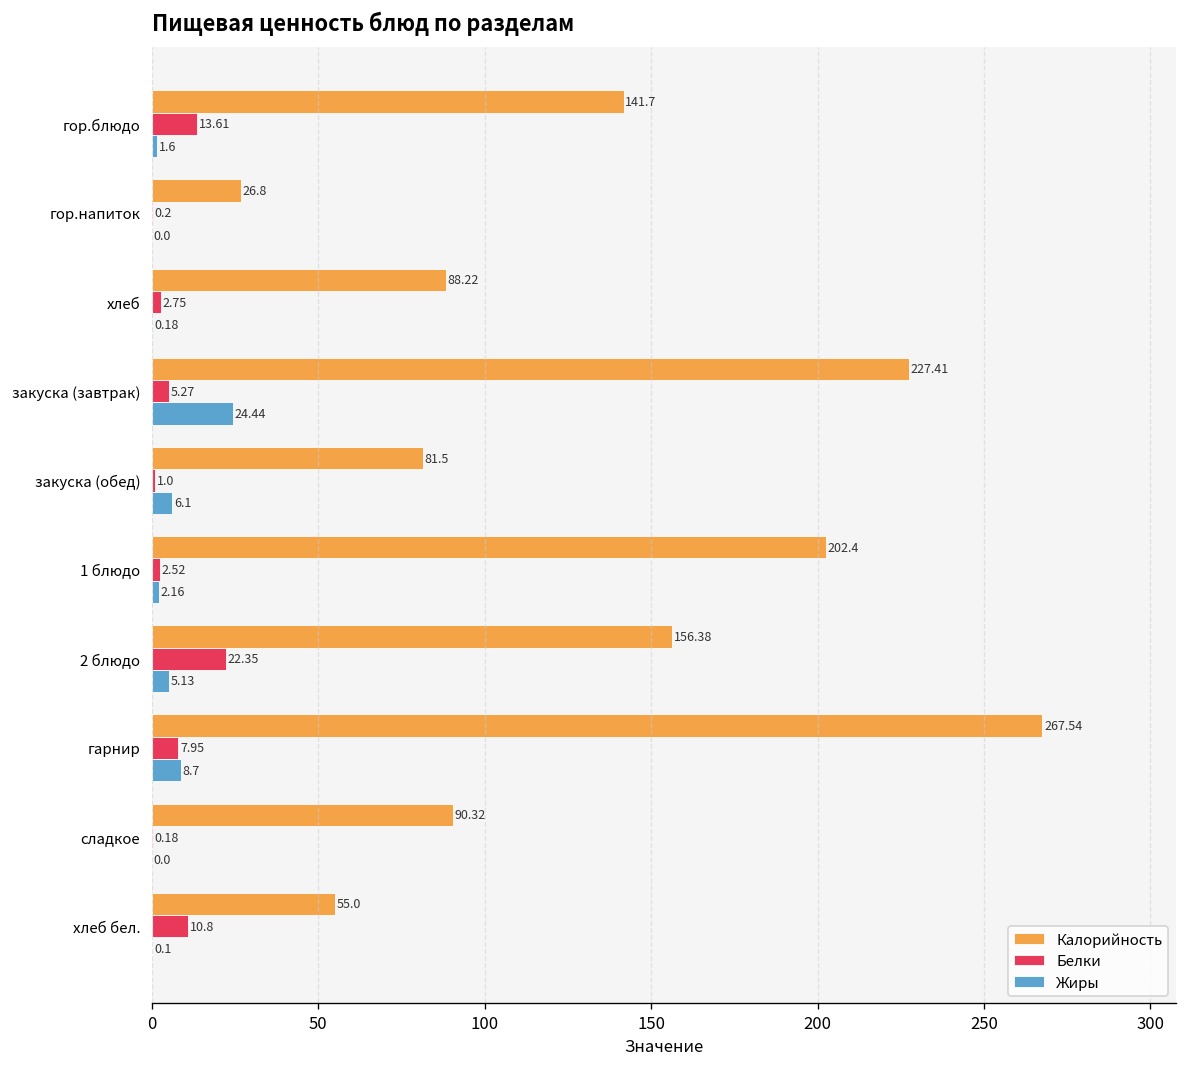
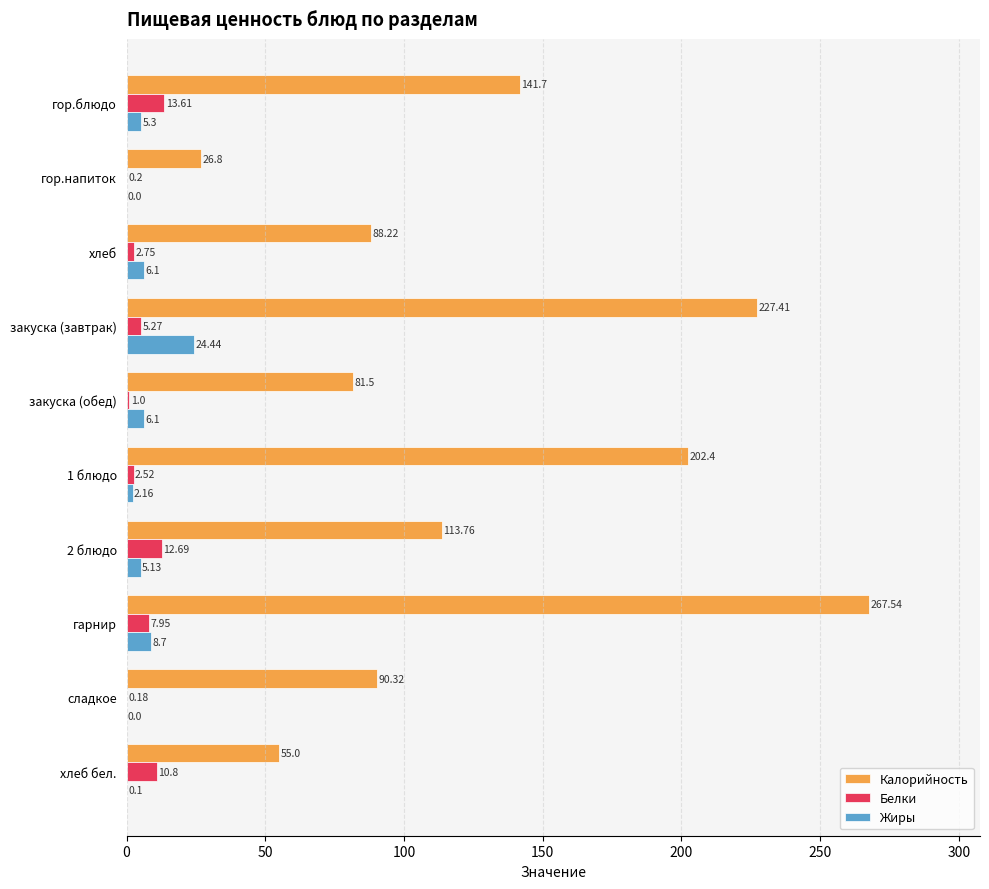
Жиры, гор.блюдо: 1.6 -> 5.3
Жиры, хлеб: 0.18 -> 6.1
Калорийность, 2 блюдо: 156.38 -> 113.76
Белки, 2 блюдо: 22.35 -> 12.69
